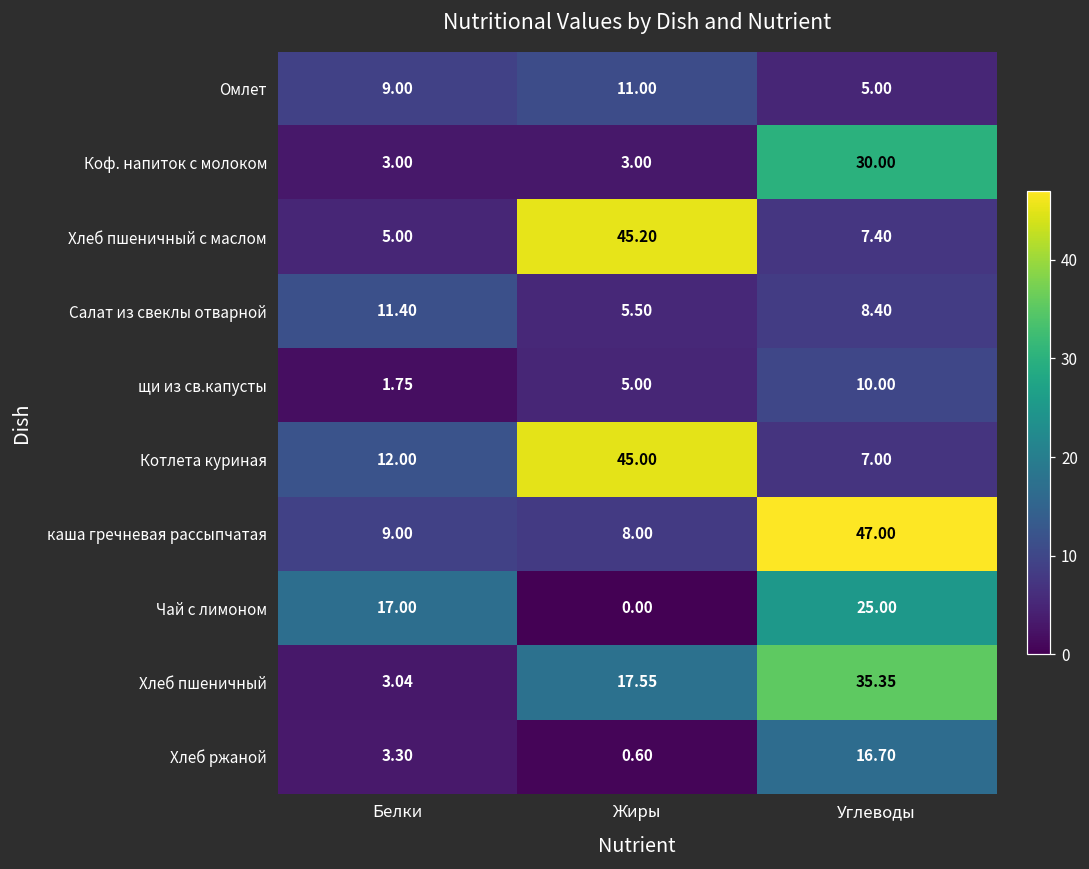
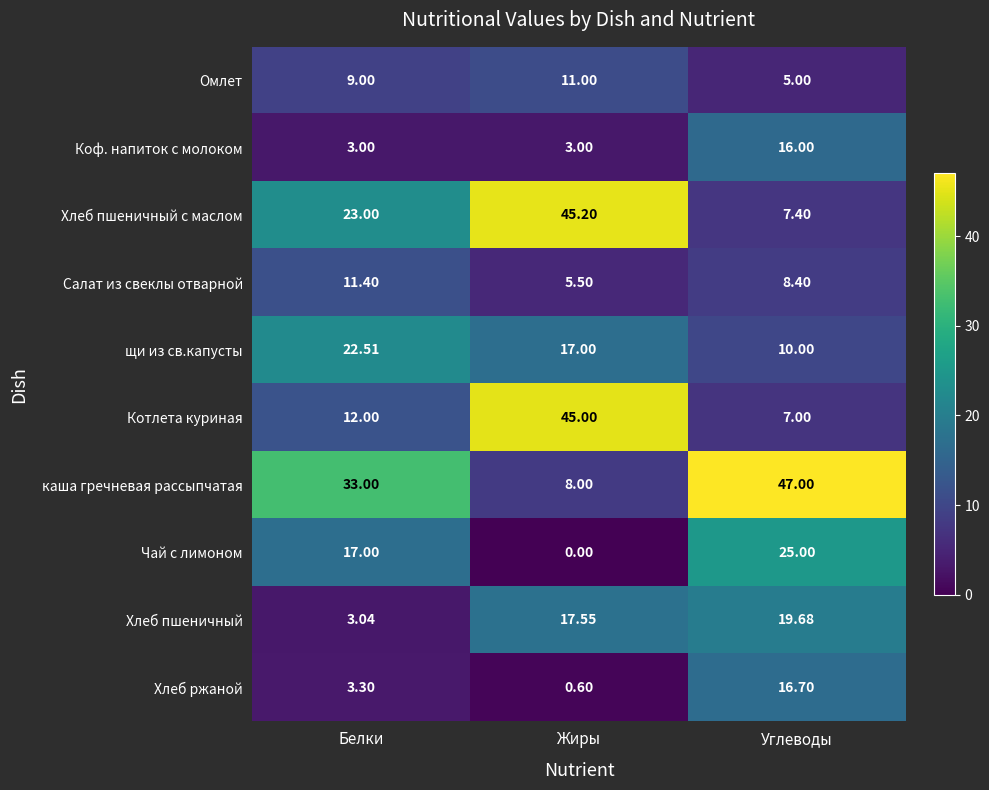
Коф. напиток с молоком, Углеводы: 30.00 -> 16.00
Хлеб пшеничный с маслом, Белки: 5.00 -> 23.00
щи из св.капусты, Белки: 1.75 -> 22.51
щи из св.капусты, Жиры: 5.00 -> 17.00
каша гречневая рассыпчатая, Белки: 9.00 -> 33.00
Хлеб пшеничный, Углеводы: 35.35 -> 19.68
